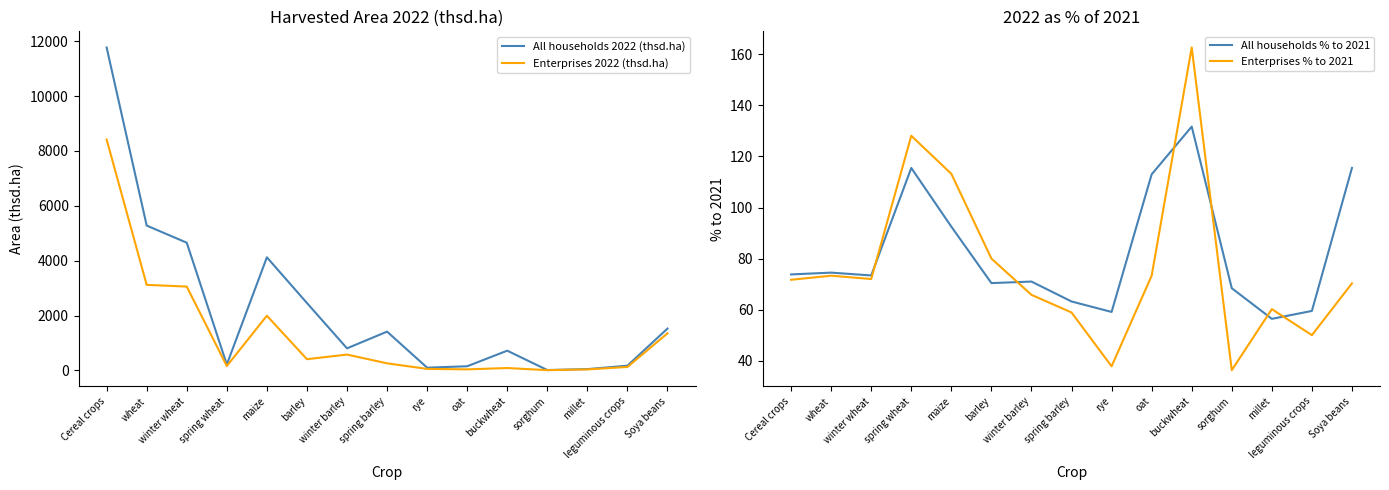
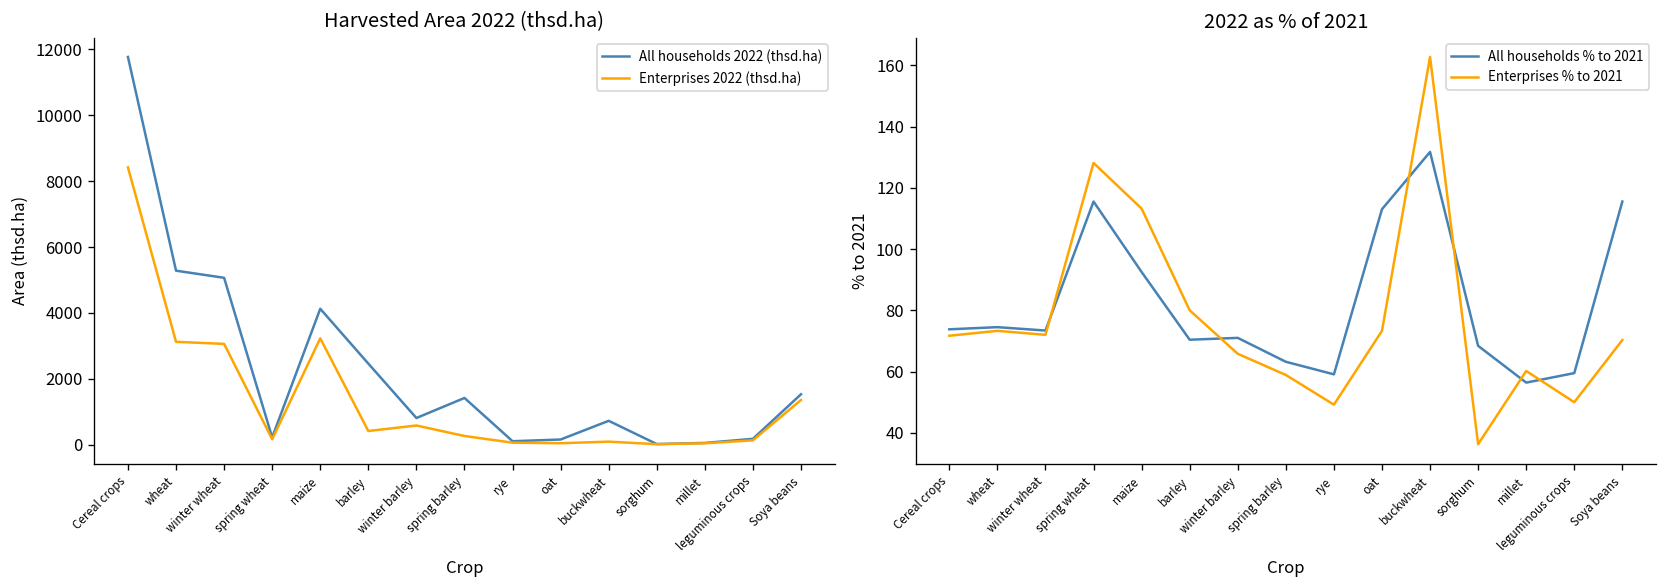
Harvested Area 2022 (thsd.ha), All households 2022 (thsd.ha), winter wheat: 4700 -> 5100
Harvested Area 2022 (thsd.ha), Enterprises 2022 (thsd.ha), maize: 2000 -> 3200
2022 as % of 2021, Enterprises % to 2021, rye: 38 -> 49
